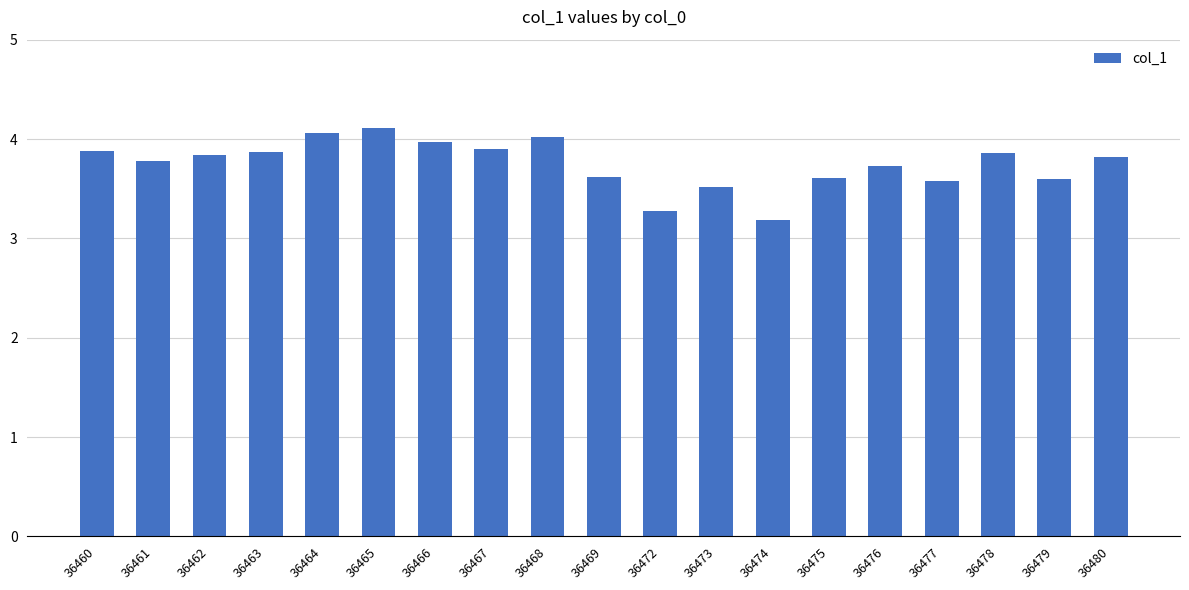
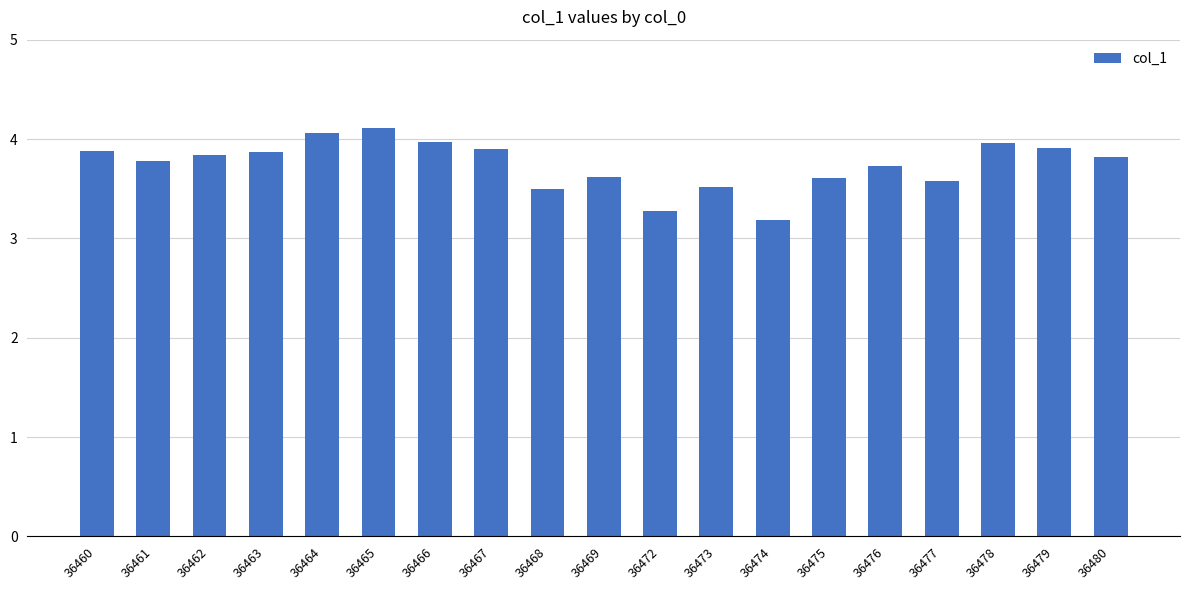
36468: 4.0 -> 3.5
36478: 3.9 -> 4.0
36479: 3.6 -> 3.9
